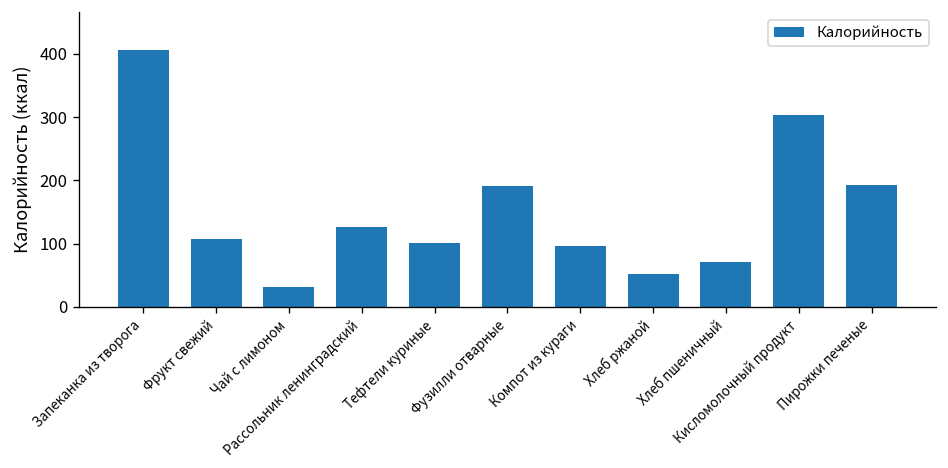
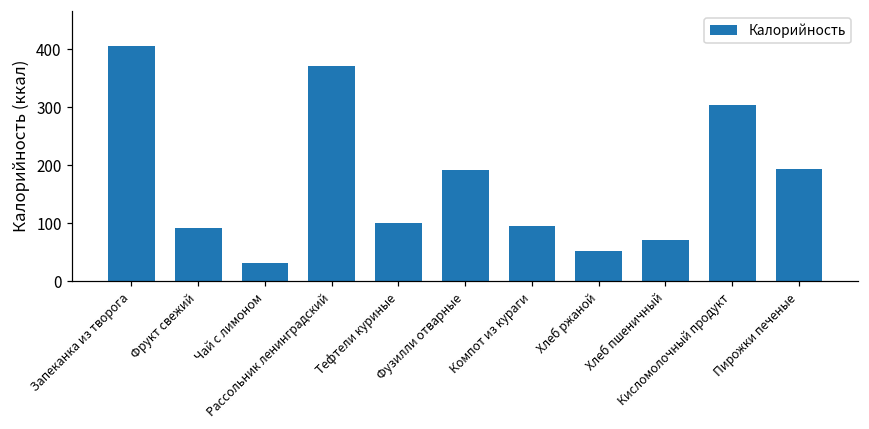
Фрукт свежий: 110 -> 90
Рассольник ленинградский: 130 -> 370
